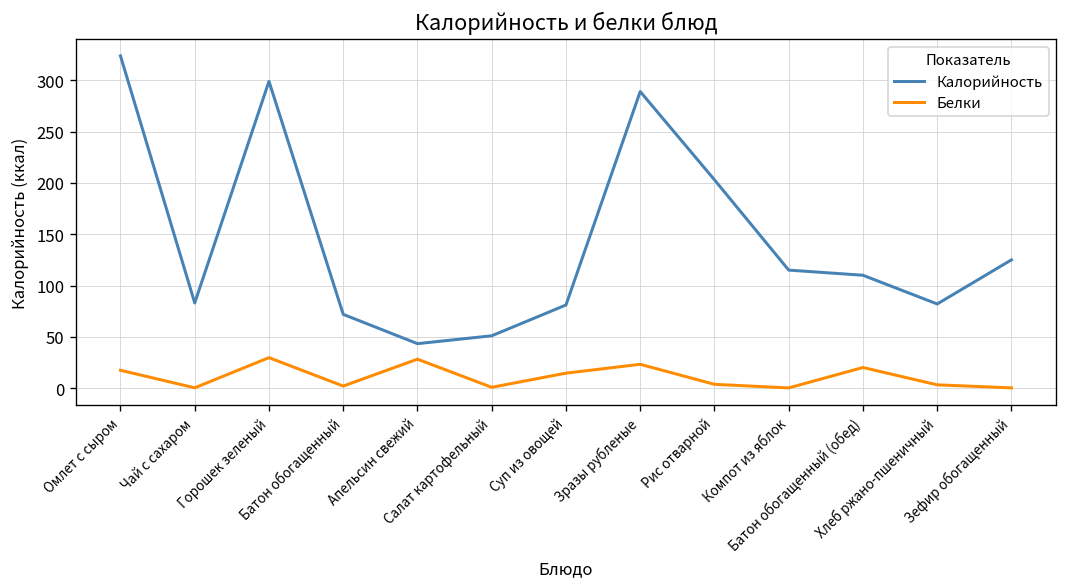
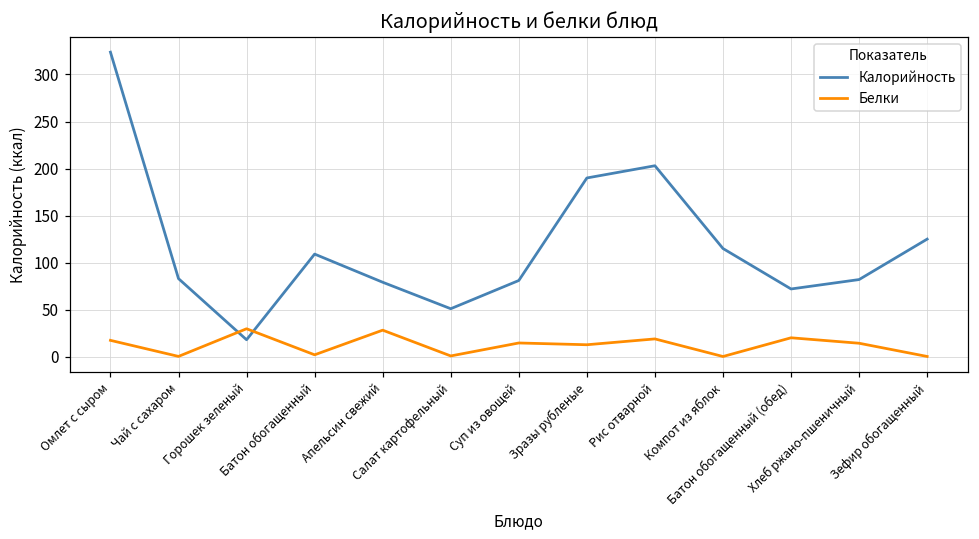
Калорийность, Горошек зеленый: 300 -> 20
Калорийность, Батон обогащенный: 70 -> 110
Калорийность, Апельсин свежий: 40 -> 80
Калорийность, Зразы рубленые: 290 -> 190
Белки, Зразы рубленые: 20 -> 10
Белки, Рис отварной: 0 -> 20
Калорийность, Батон обогащенный (обед): 110 -> 70
Белки, Хлеб ржано-пшеничный: 0 -> 10
